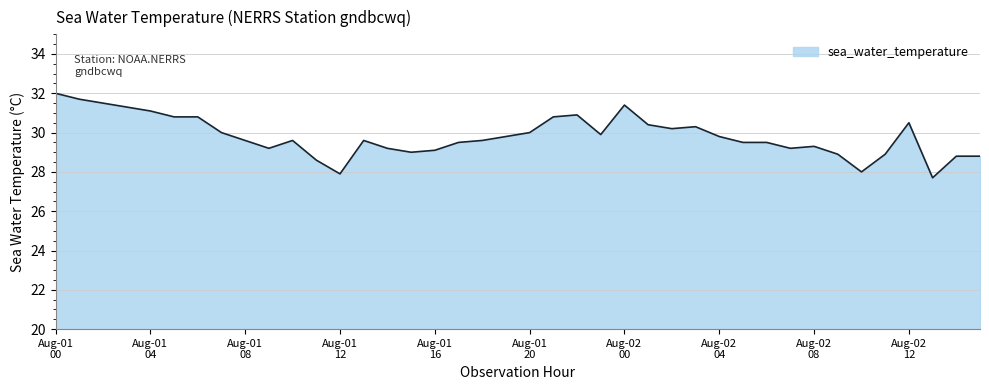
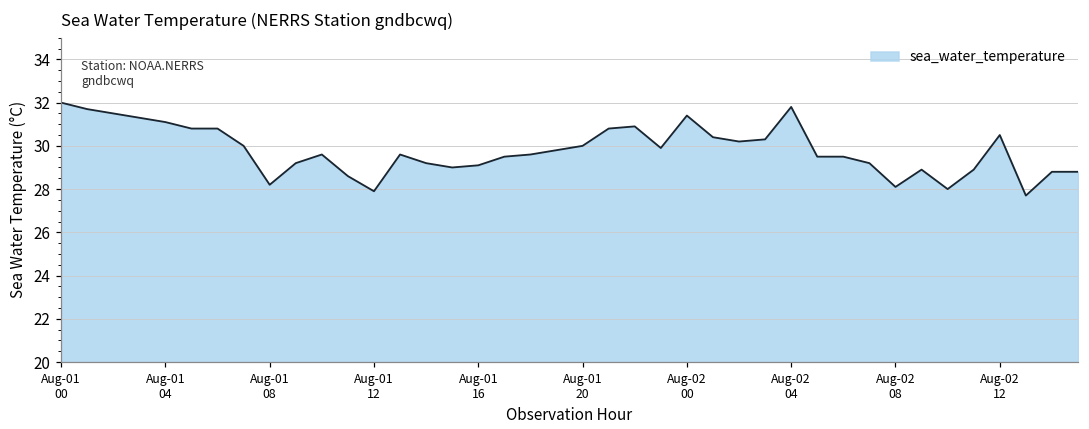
Aug-01 08: 29.6 -> 28.2
Aug-02 04: 29.8 -> 31.8
Aug-02 08: 29.3 -> 28.1
